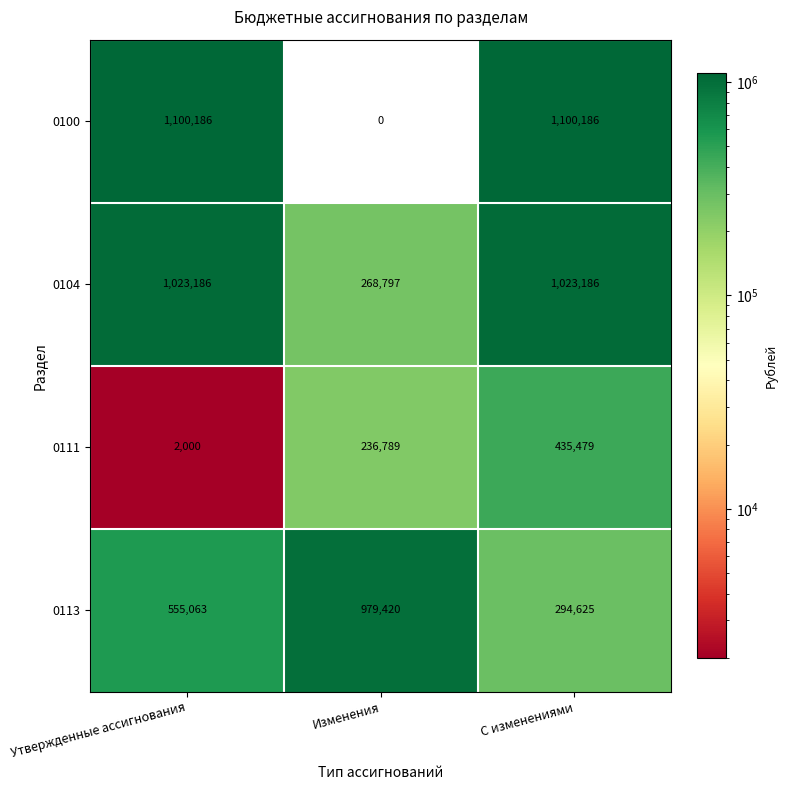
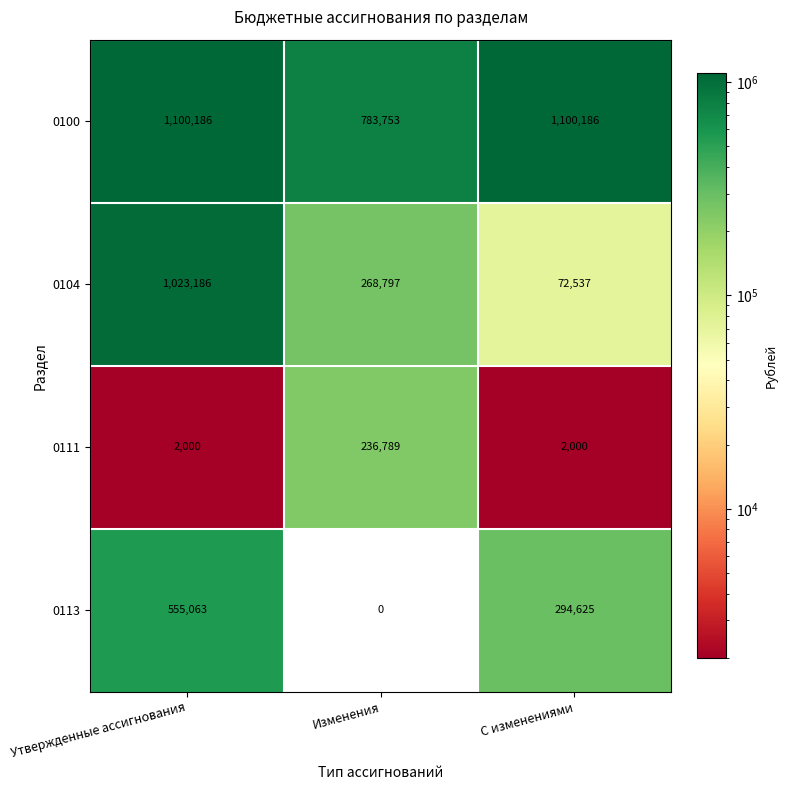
0100, Изменения: 0 -> 783,753
0104, С изменениями: 1,023,186 -> 72,537
0111, С изменениями: 435,479 -> 2,000
0113, Изменения: 979,420 -> 0
